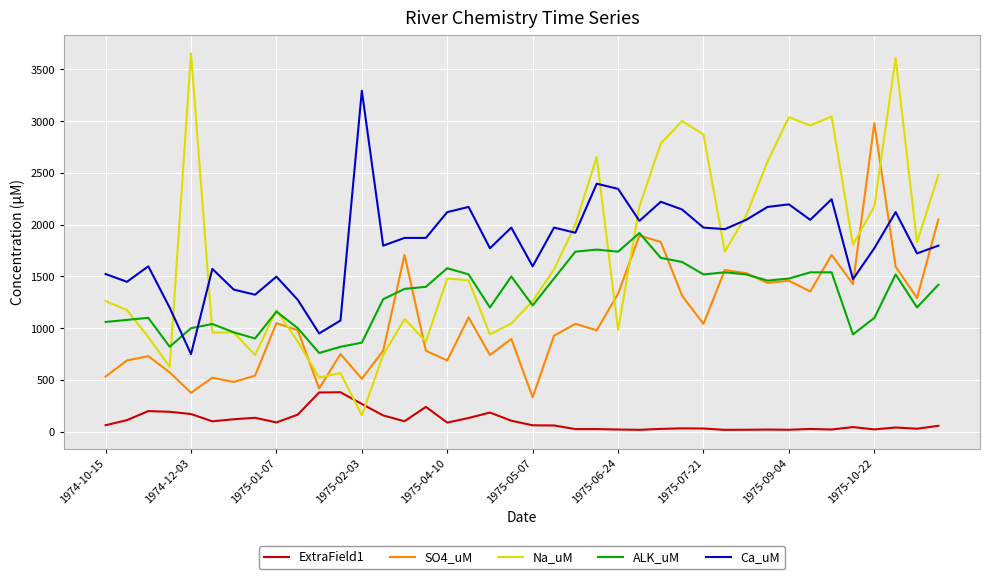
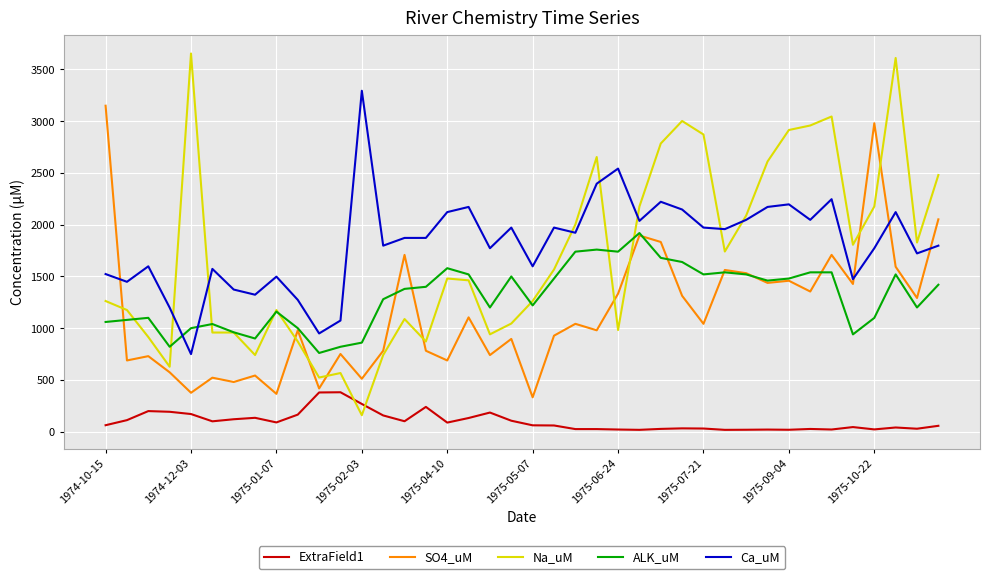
SO4_uM, 1974-10-15: 530 -> 3150
SO4_uM, 1975-01-07: 1050 -> 360
Ca_uM, 1975-06-24: 2350 -> 2540
Na_uM, 1975-09-04: 3040 -> 2910
